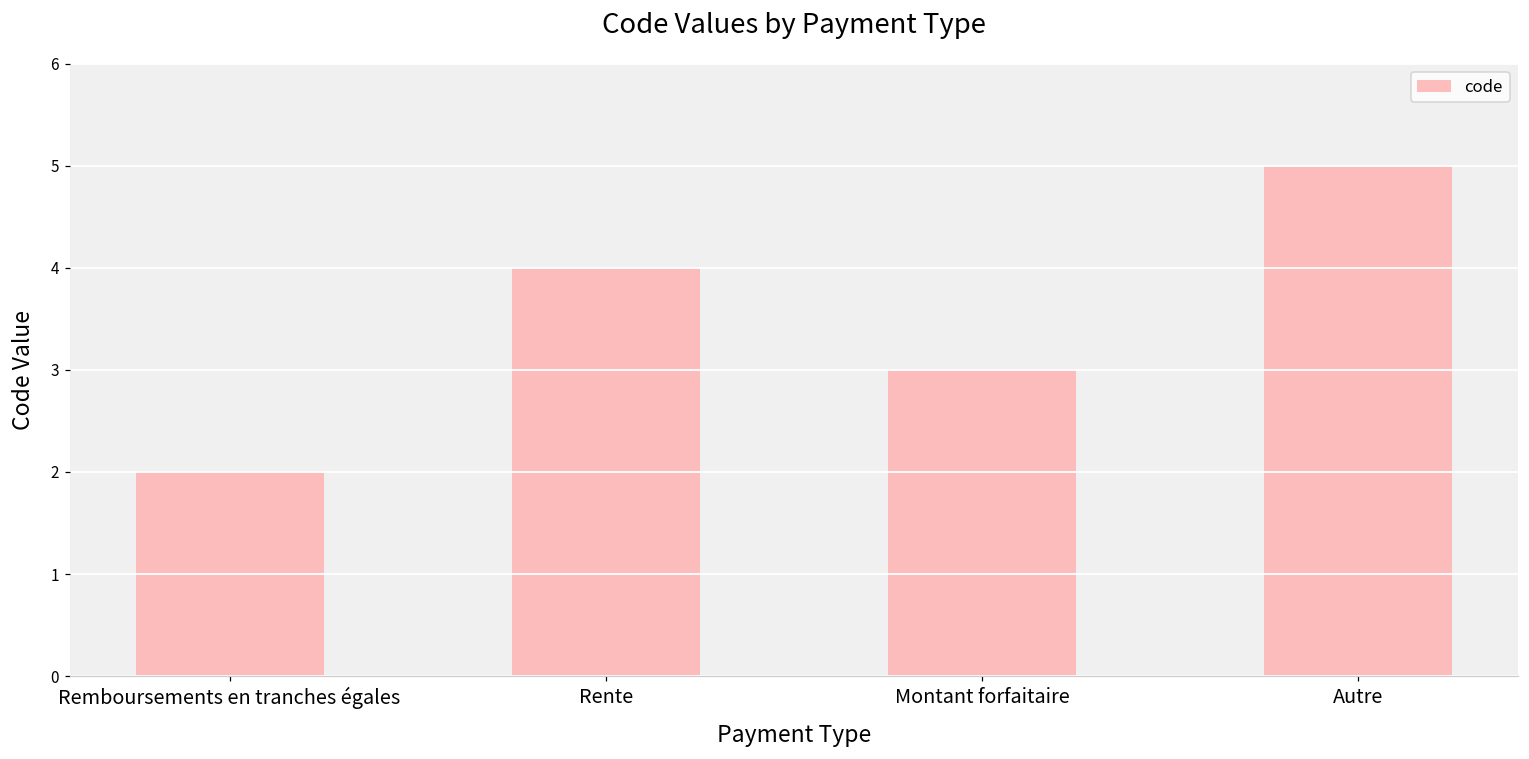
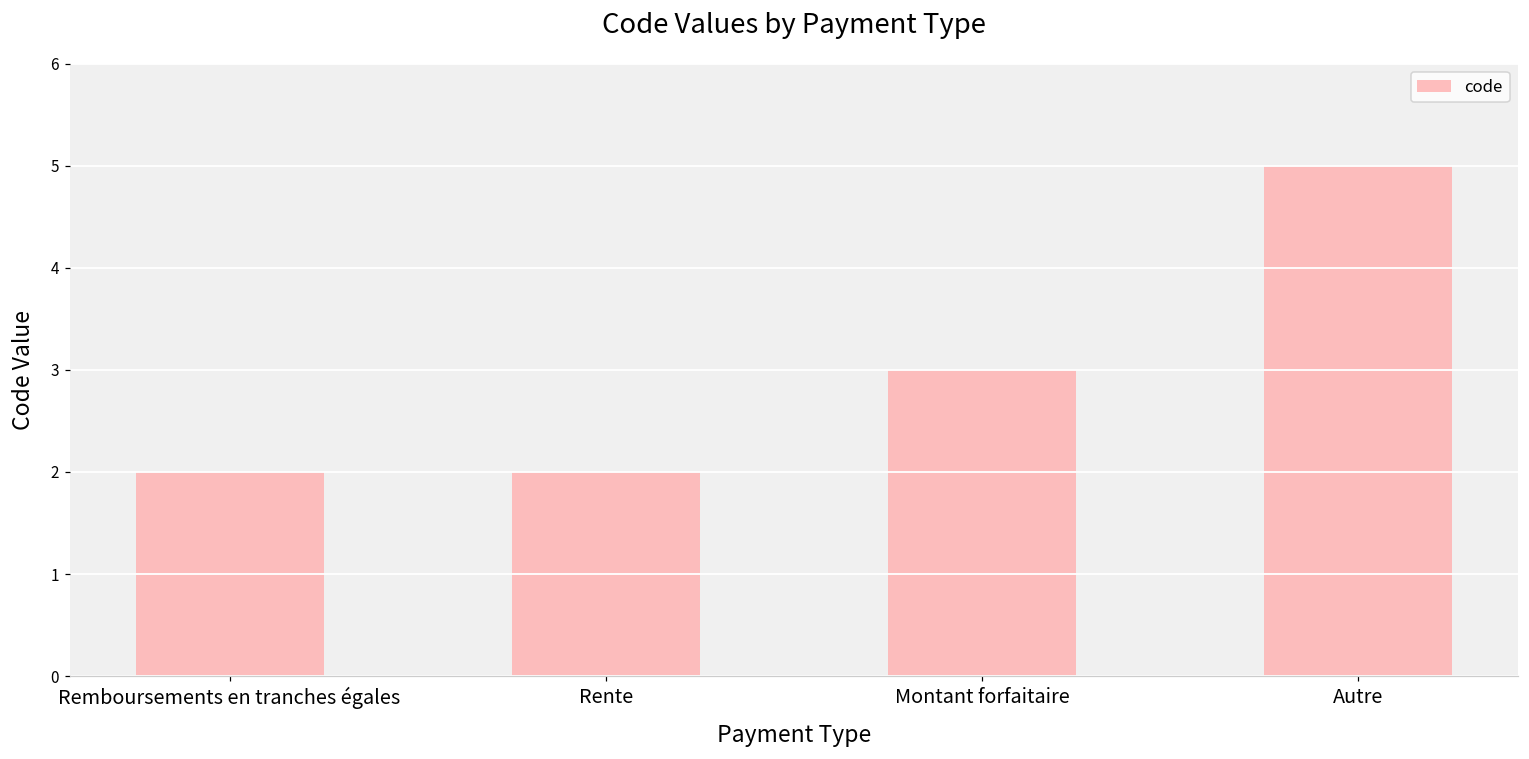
Rente: 4 -> 2
